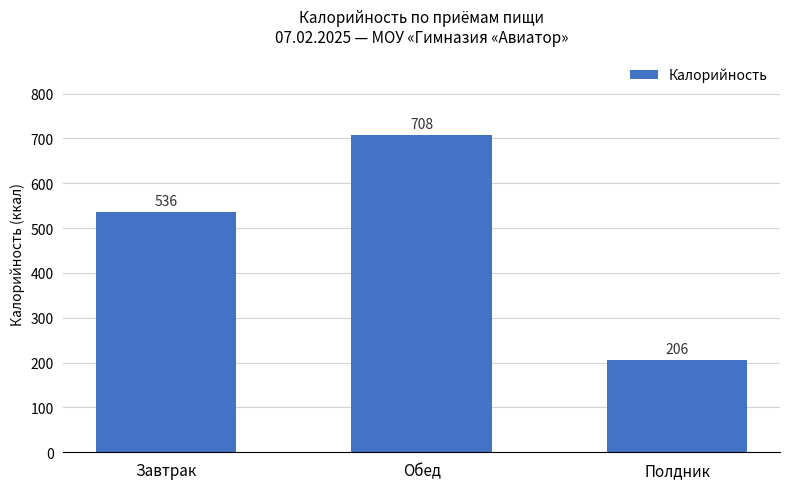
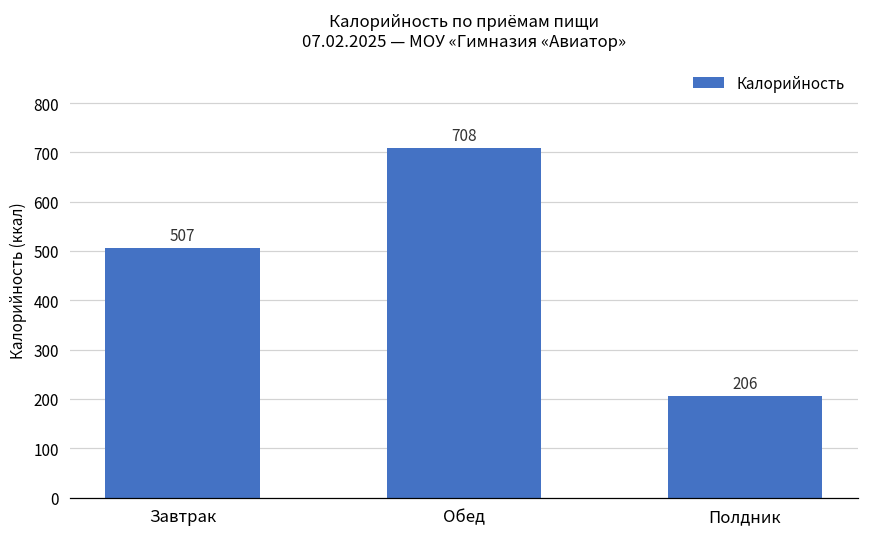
Завтрак: 536 -> 507
